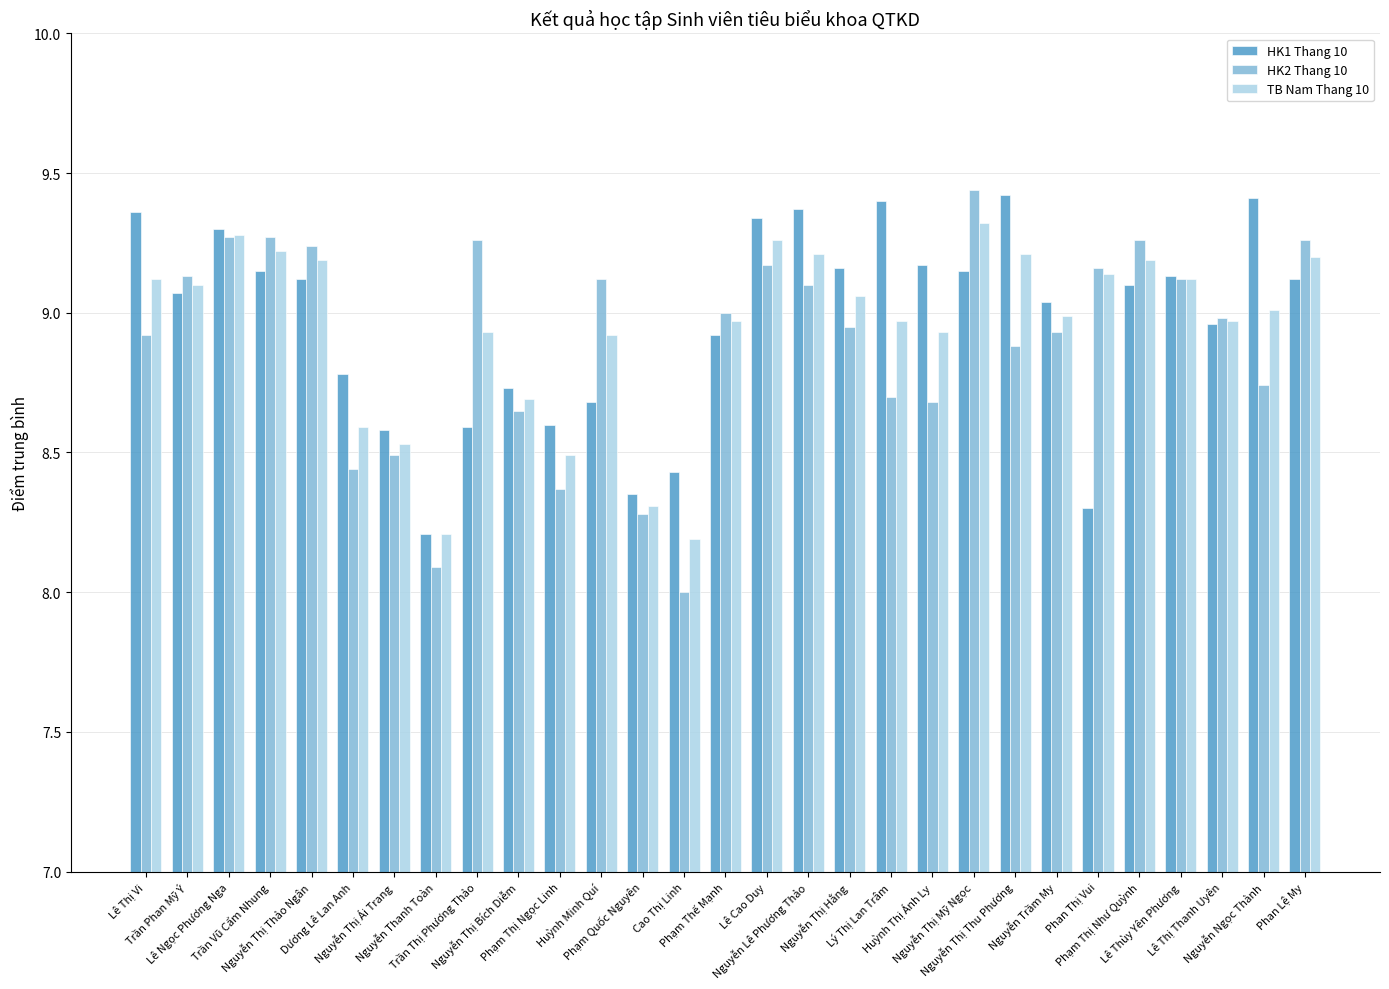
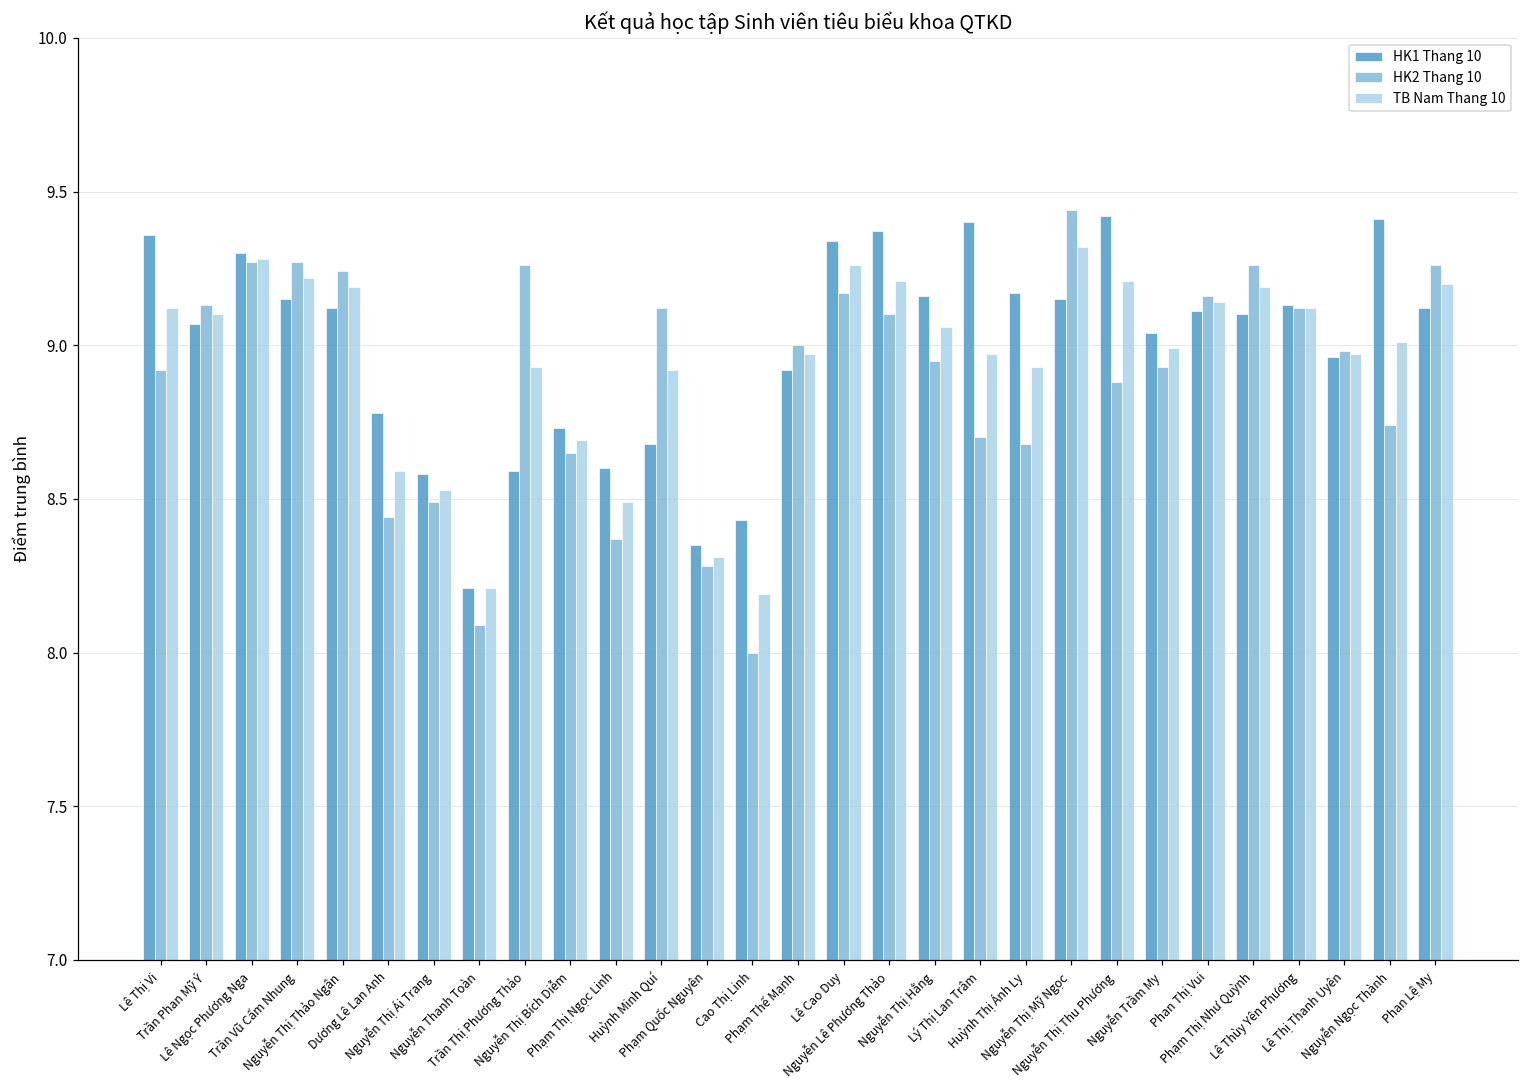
HK1 Thang 10, Phan Thị Vui: 8.30 -> 9.11
